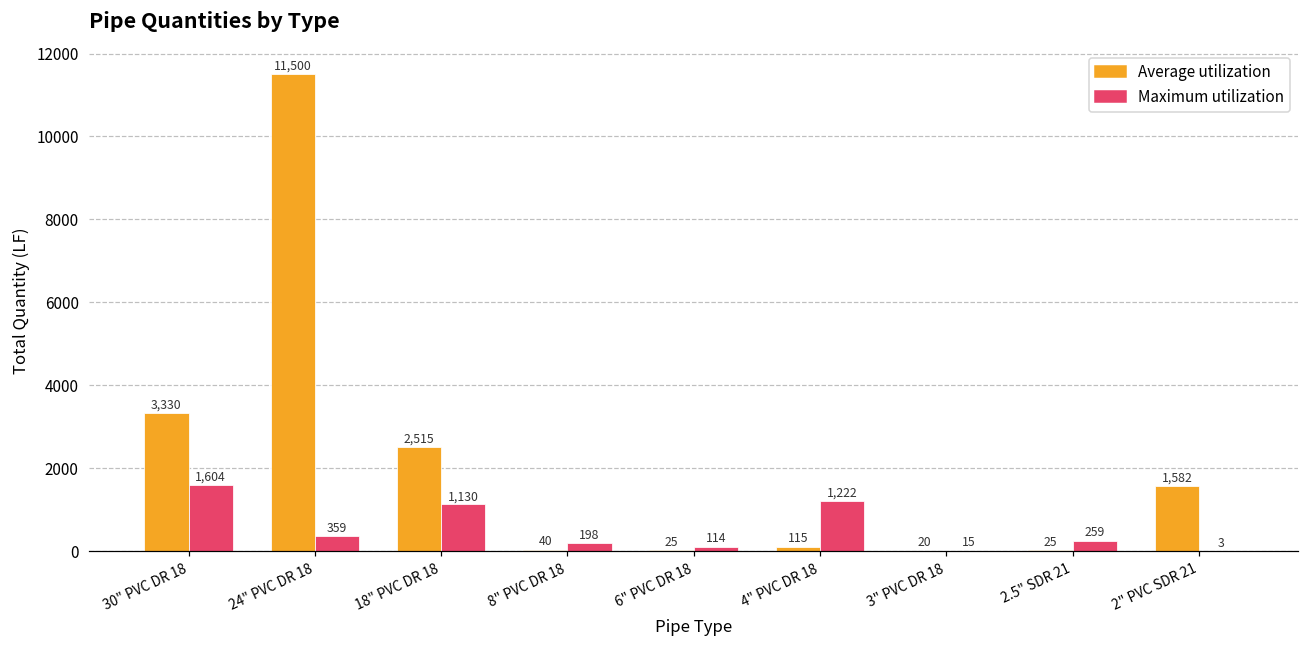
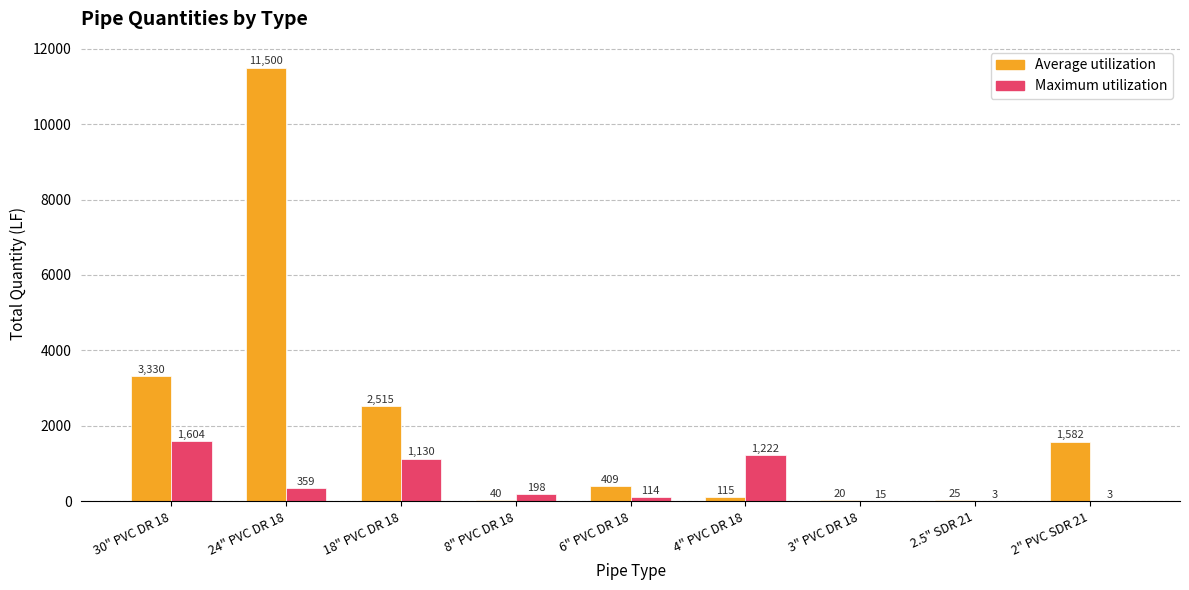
Average utilization, 6" PVC DR 18: 25 -> 409
Maximum utilization, 2.5" SDR 21: 259 -> 3
